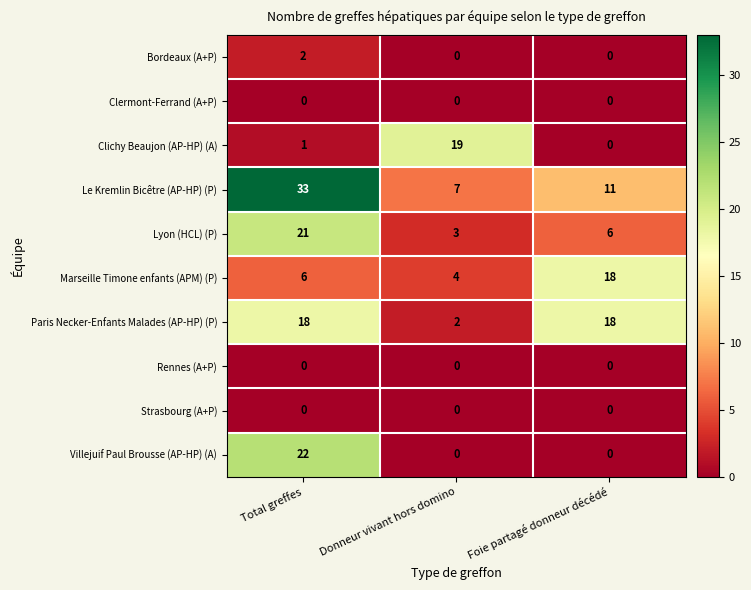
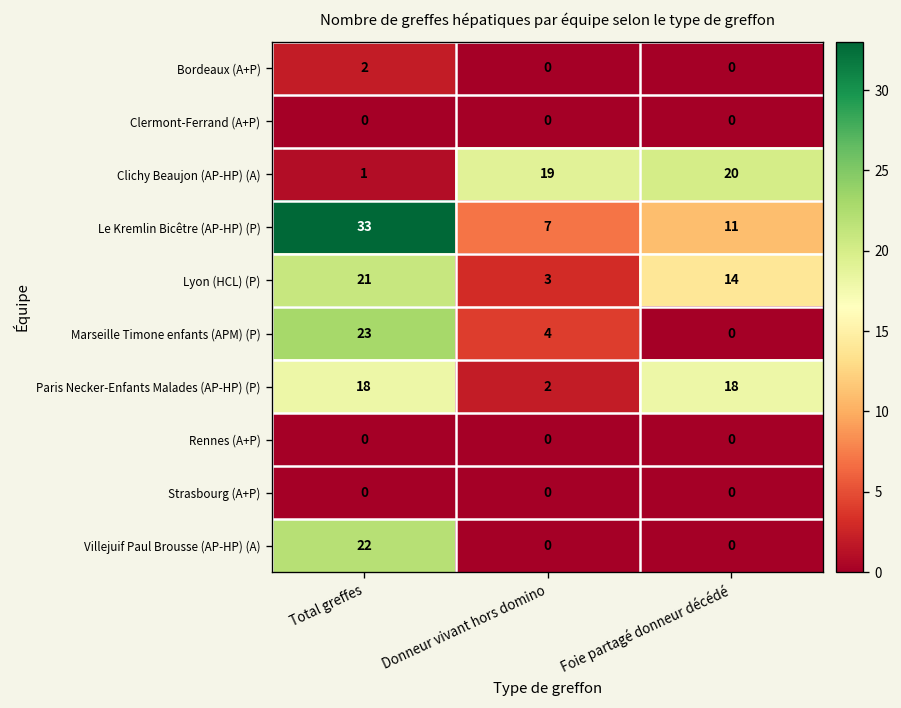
Clichy Beaujon (AP-HP) (A), Foie partagé donneur décédé: 0 -> 20
Lyon (HCL) (P), Foie partagé donneur décédé: 6 -> 14
Marseille Timone enfants (APM) (P), Total greffes: 6 -> 23
Marseille Timone enfants (APM) (P), Foie partagé donneur décédé: 18 -> 0
